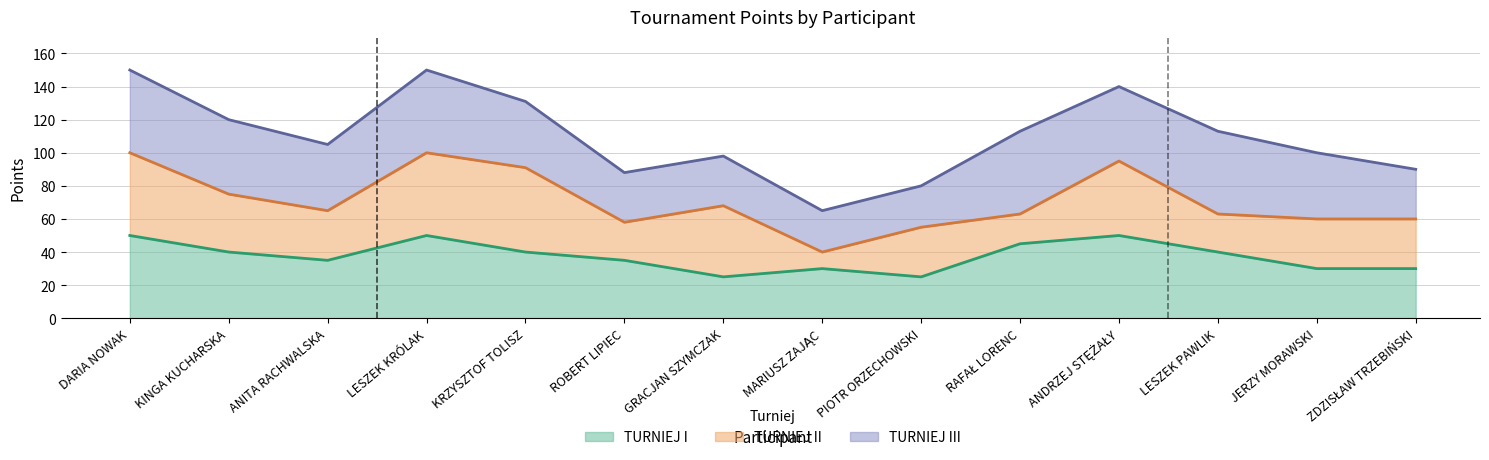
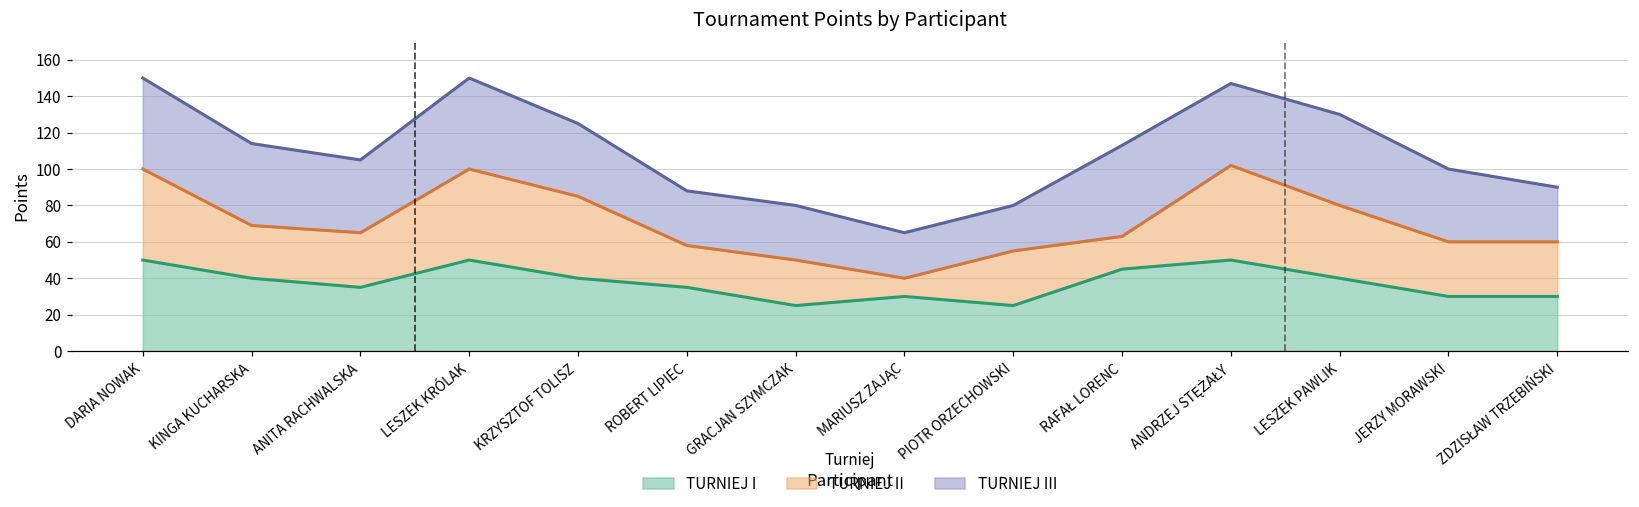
TURNIEJ II, KINGA KUCHARSKA: 35 -> 29
TURNIEJ II, KRZYSZTOF TOLISZ: 51 -> 45
TURNIEJ II, GRACJAN SZYMCZAK: 43 -> 25
TURNIEJ II, ANDRZEJ STĘŻAŁY: 45 -> 52
TURNIEJ II, LESZEK PAWLIK: 23 -> 40
